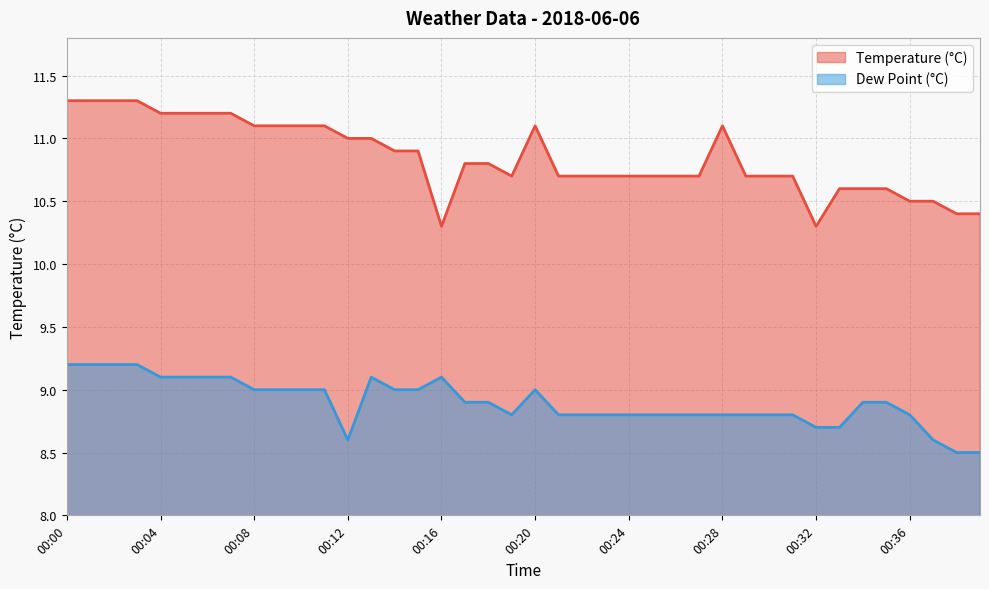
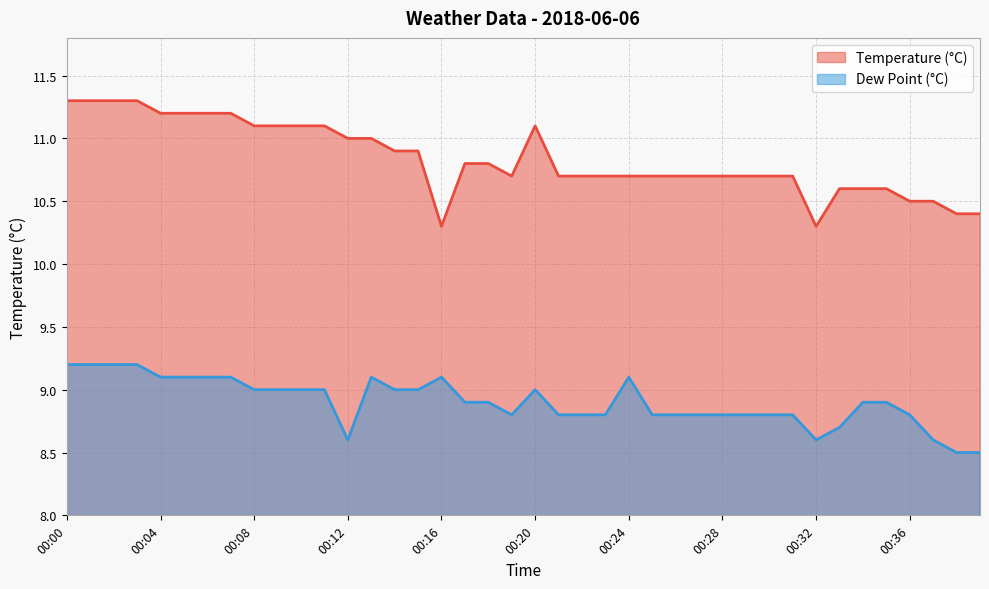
Dew Point (°C), 00:24: 8.8 -> 9.1
Temperature (°C), 00:28: 11.1 -> 10.7
Dew Point (°C), 00:32: 8.7 -> 8.6
